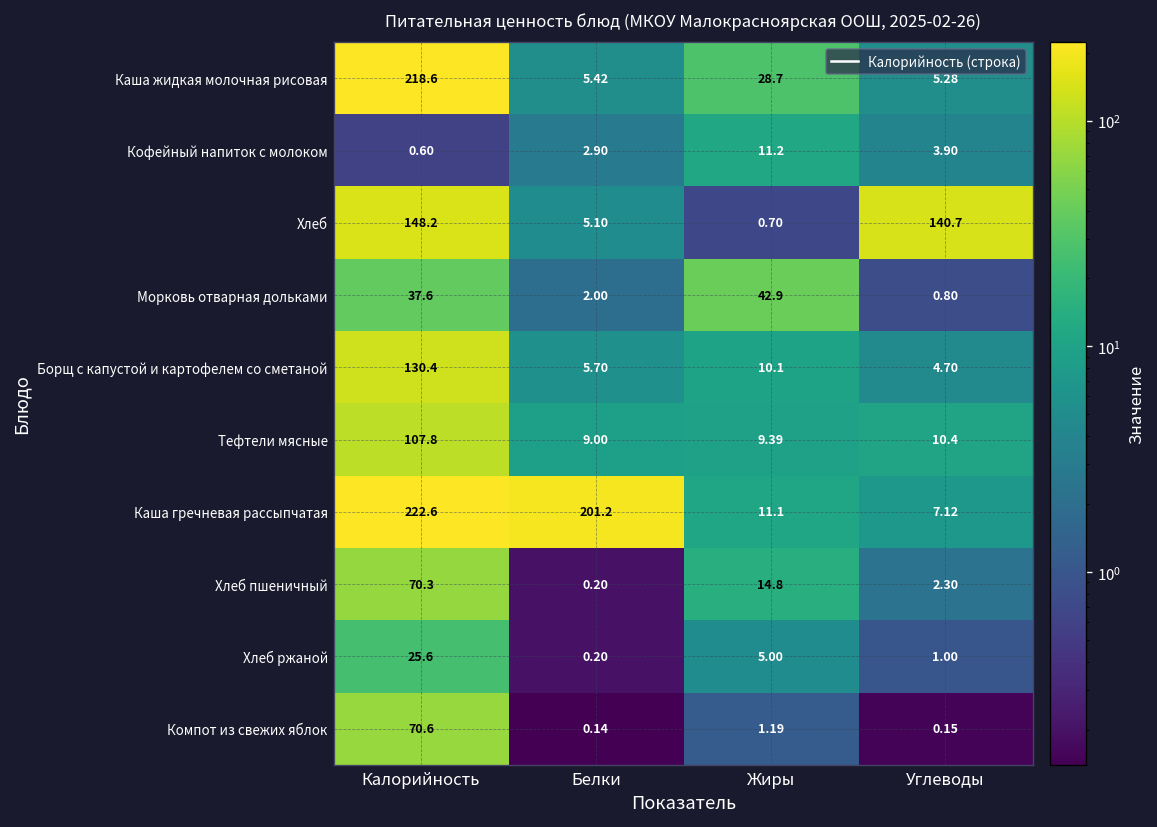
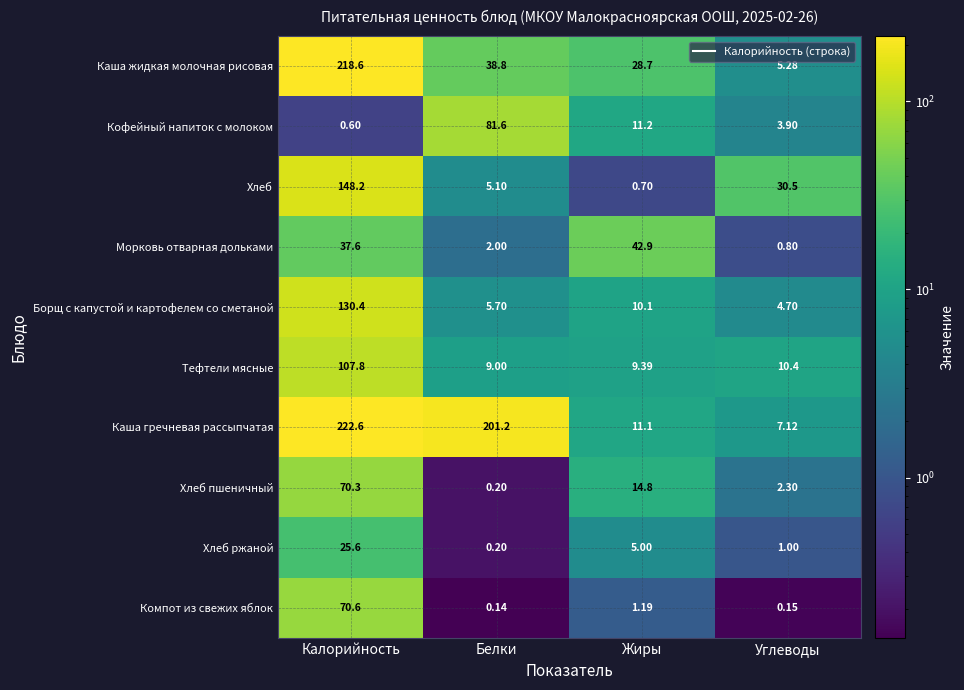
Каша жидкая молочная рисовая, Белки: 5.42 -> 38.8
Кофейный напиток с молоком, Белки: 2.90 -> 81.6
Хлеб, Углеводы: 140.7 -> 30.5
